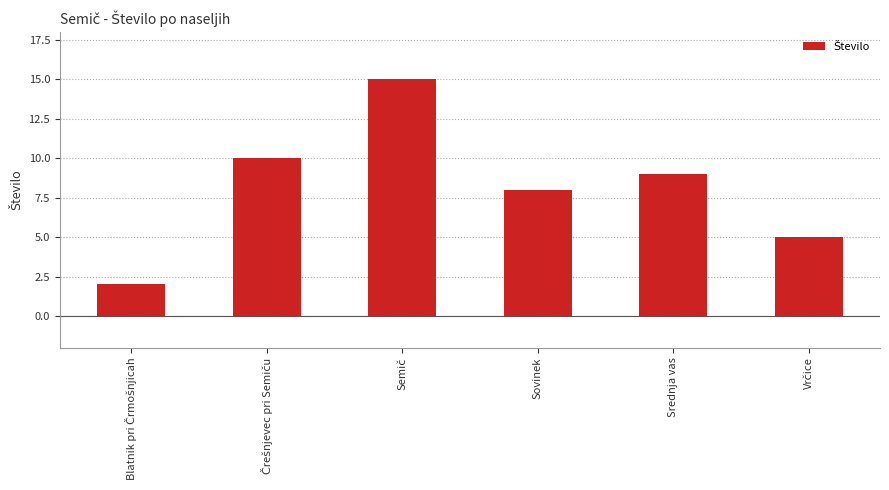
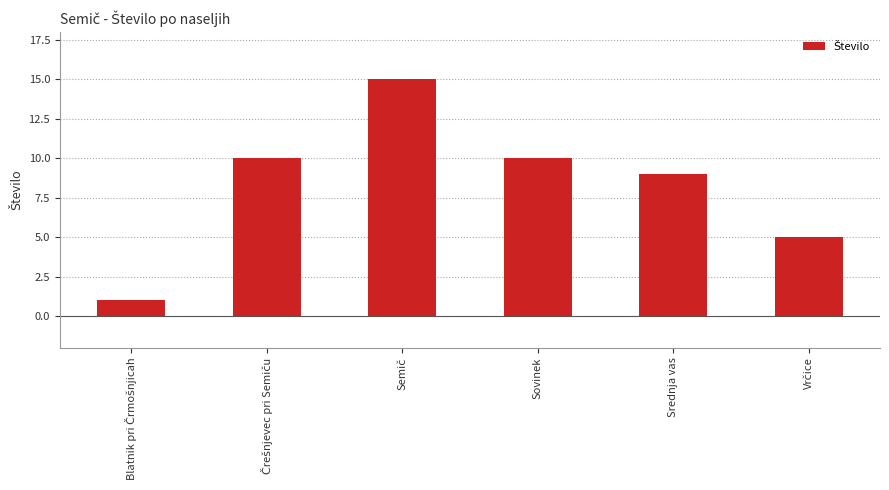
Blatnik pri Črmošnjicah: 2 -> 1
Sovinek: 8 -> 10
